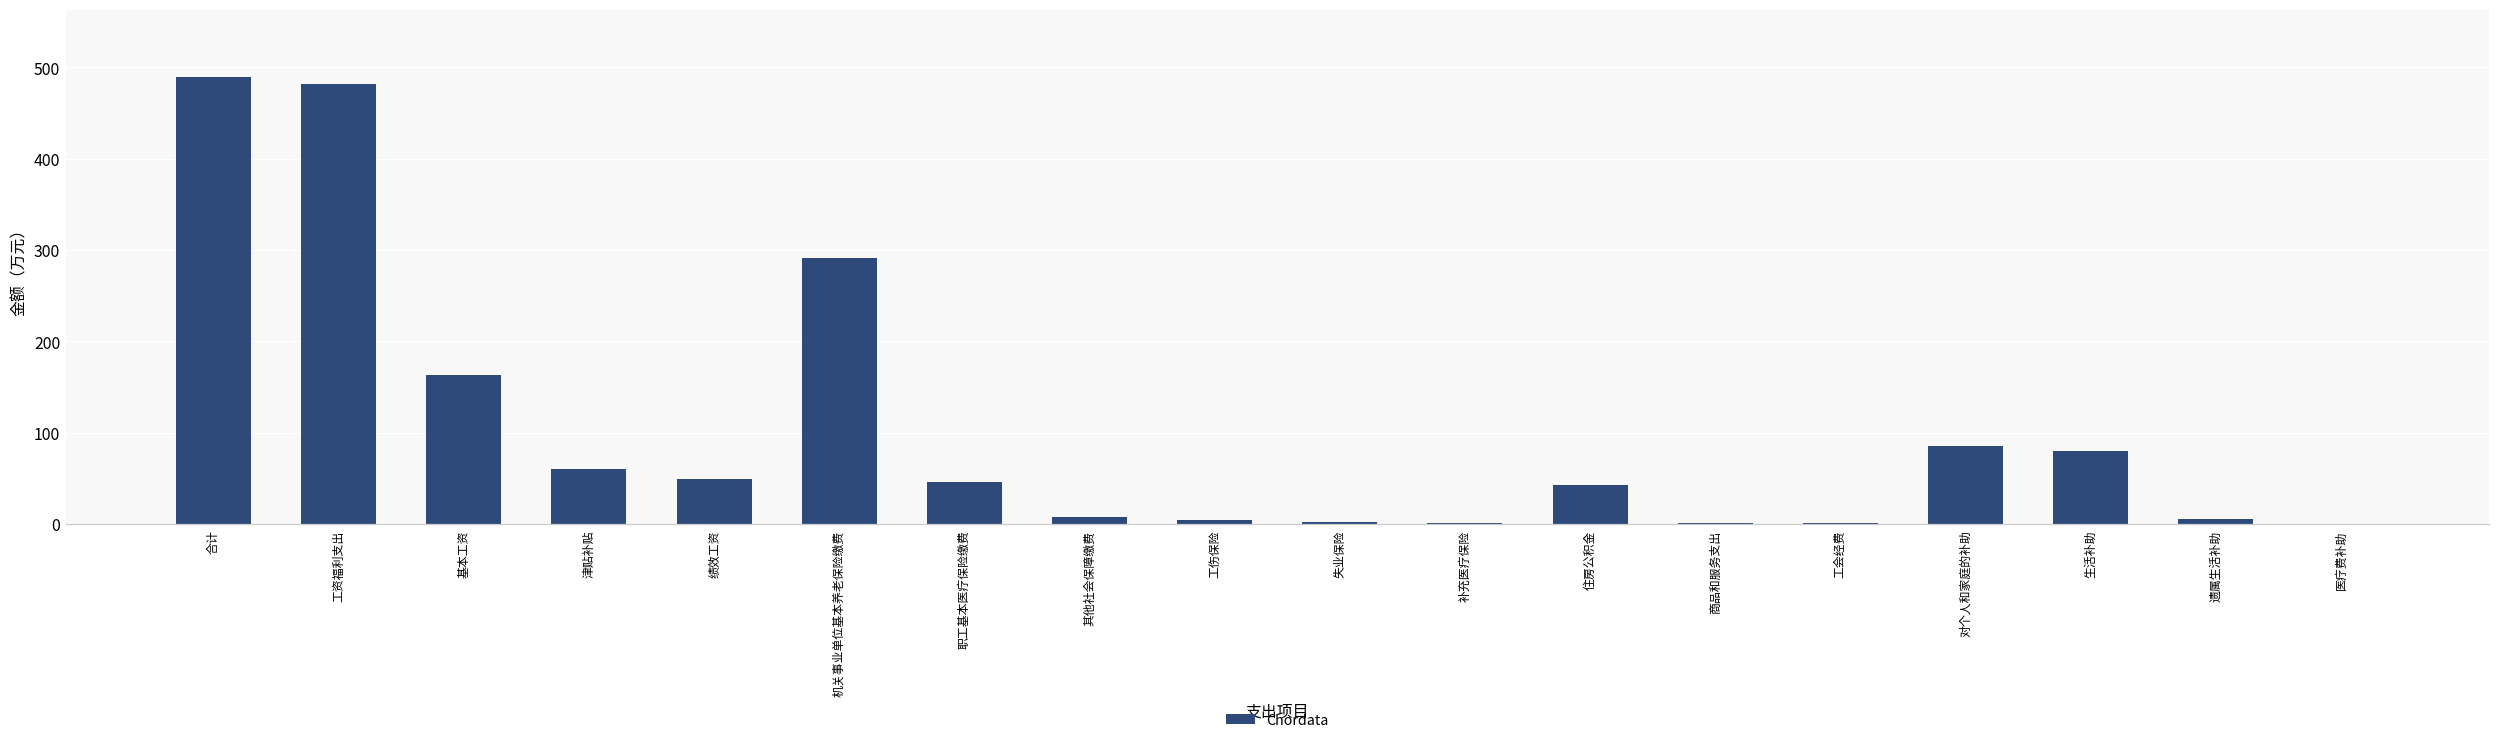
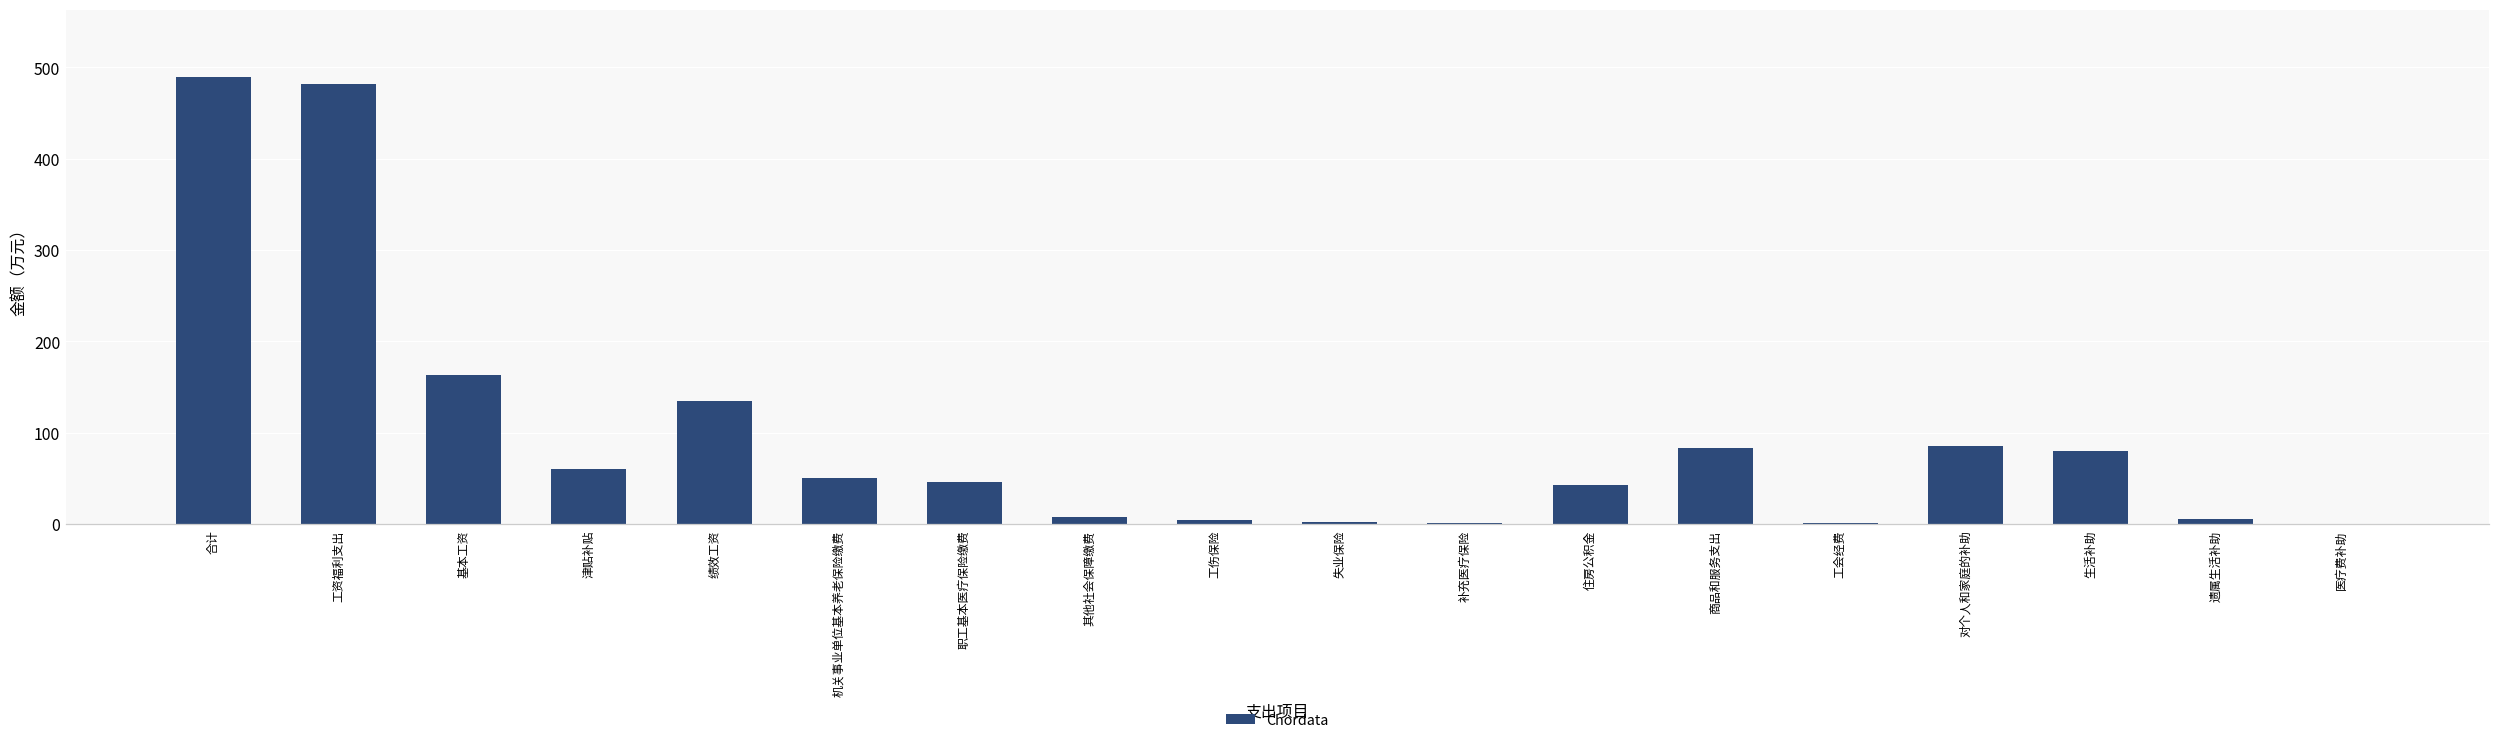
绩效工资: 50 -> 130
机关事业单位基本养老保险缴费: 290 -> 50
商品和服务支出: 0 -> 80
